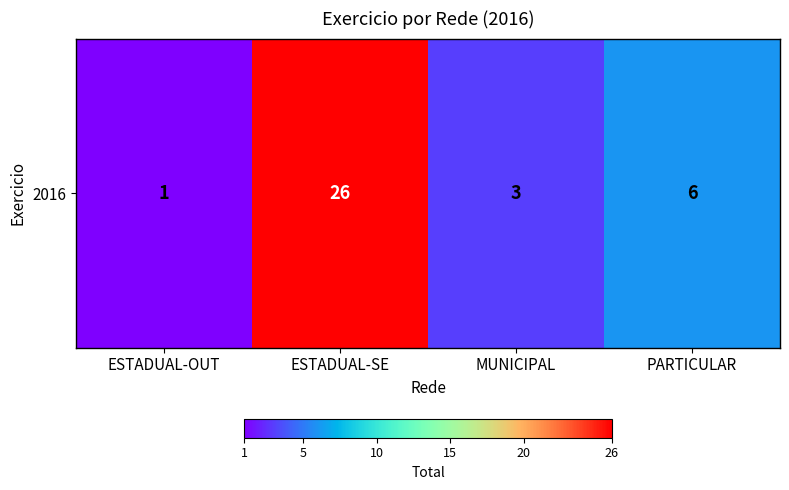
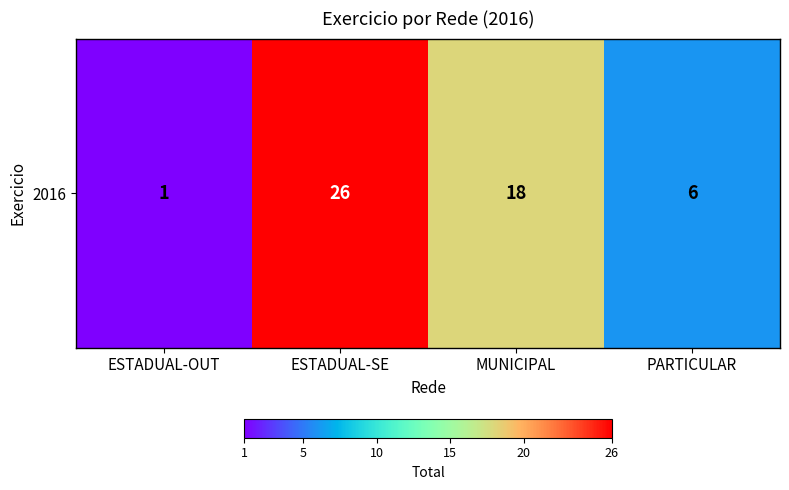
2016, MUNICIPAL: 3 -> 18
